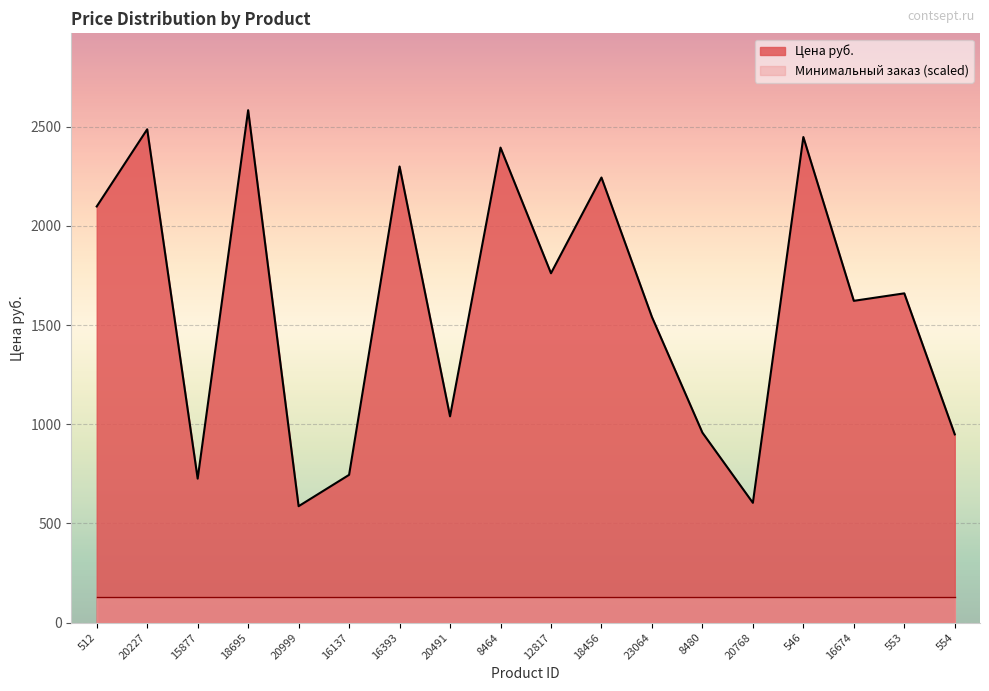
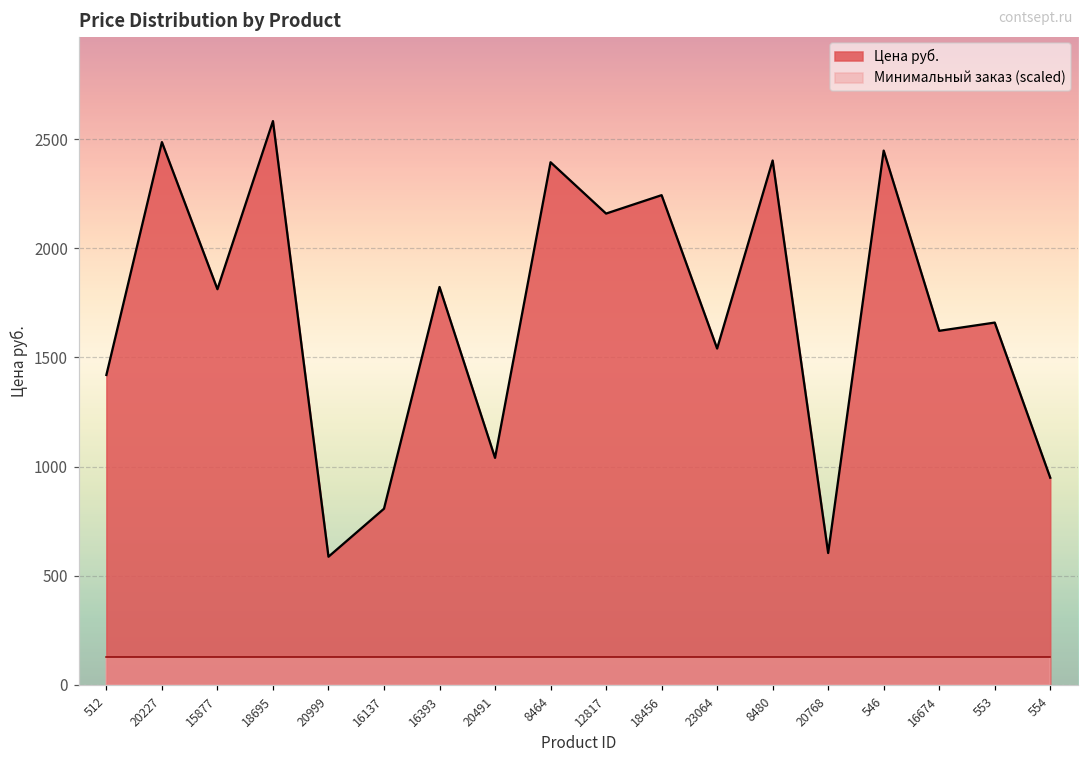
Цена руб., 512: 2100 -> 1420
Цена руб., 15877: 730 -> 1810
Цена руб., 16137: 750 -> 810
Цена руб., 16393: 2300 -> 1820
Цена руб., 12817: 1760 -> 2160
Цена руб., 8480: 960 -> 2400
